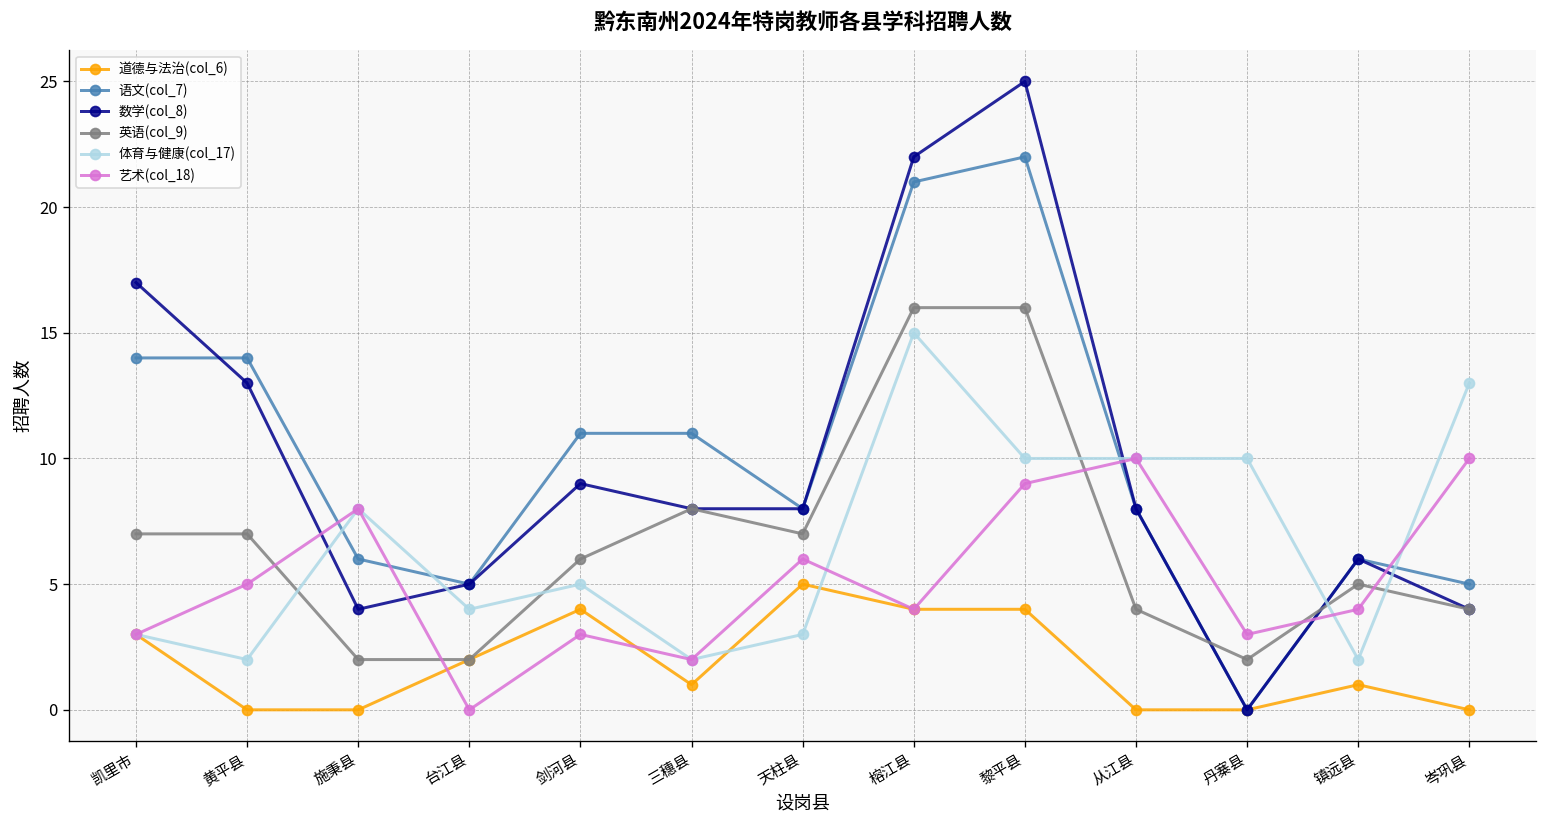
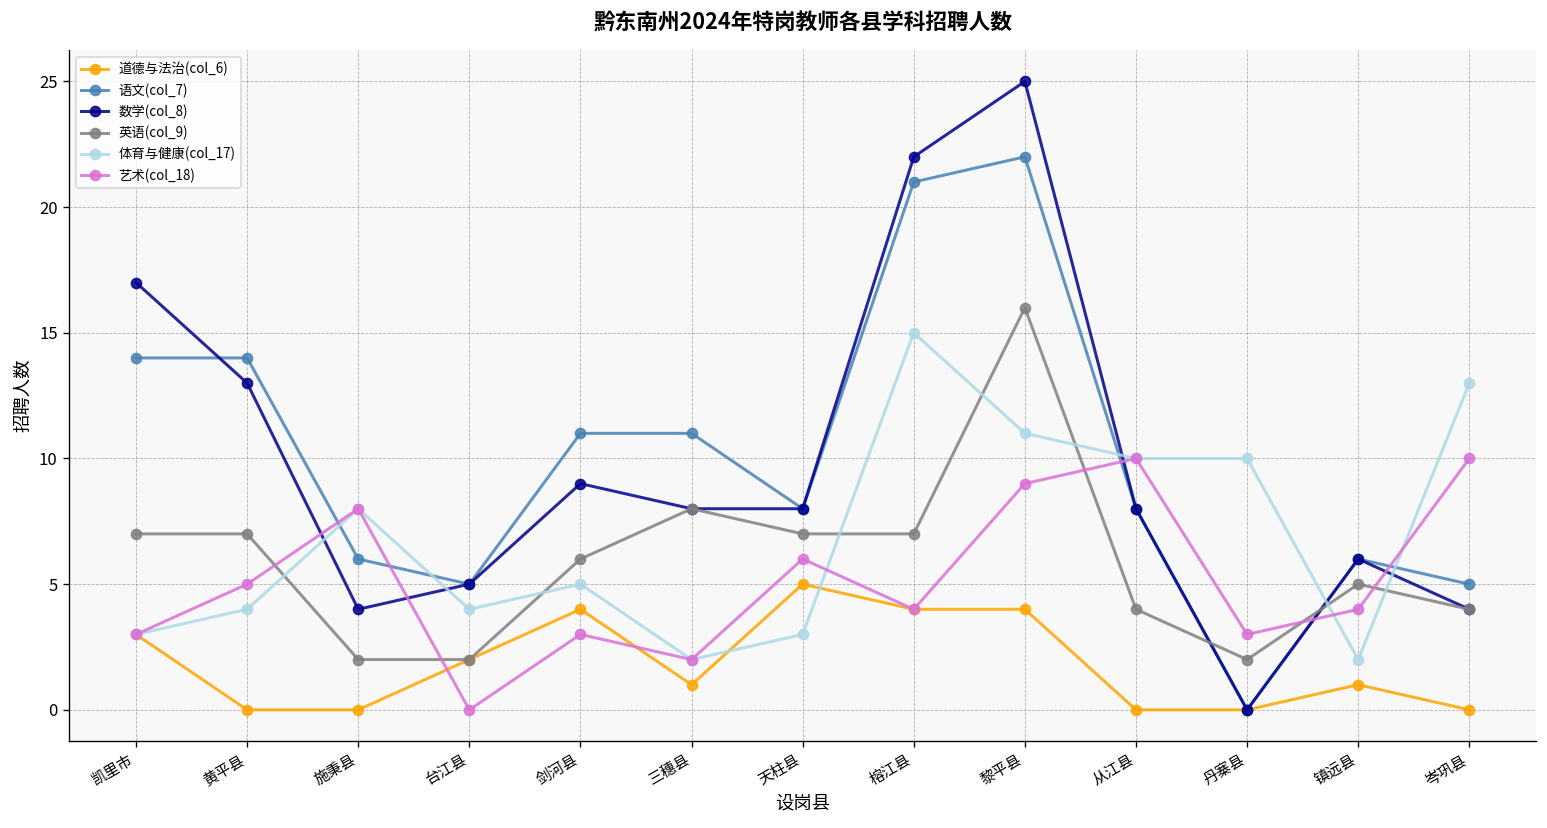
体育与健康(col_17), 黄平县: 2 -> 4
英语(col_9), 榕江县: 16 -> 7
体育与健康(col_17), 黎平县: 10 -> 11
